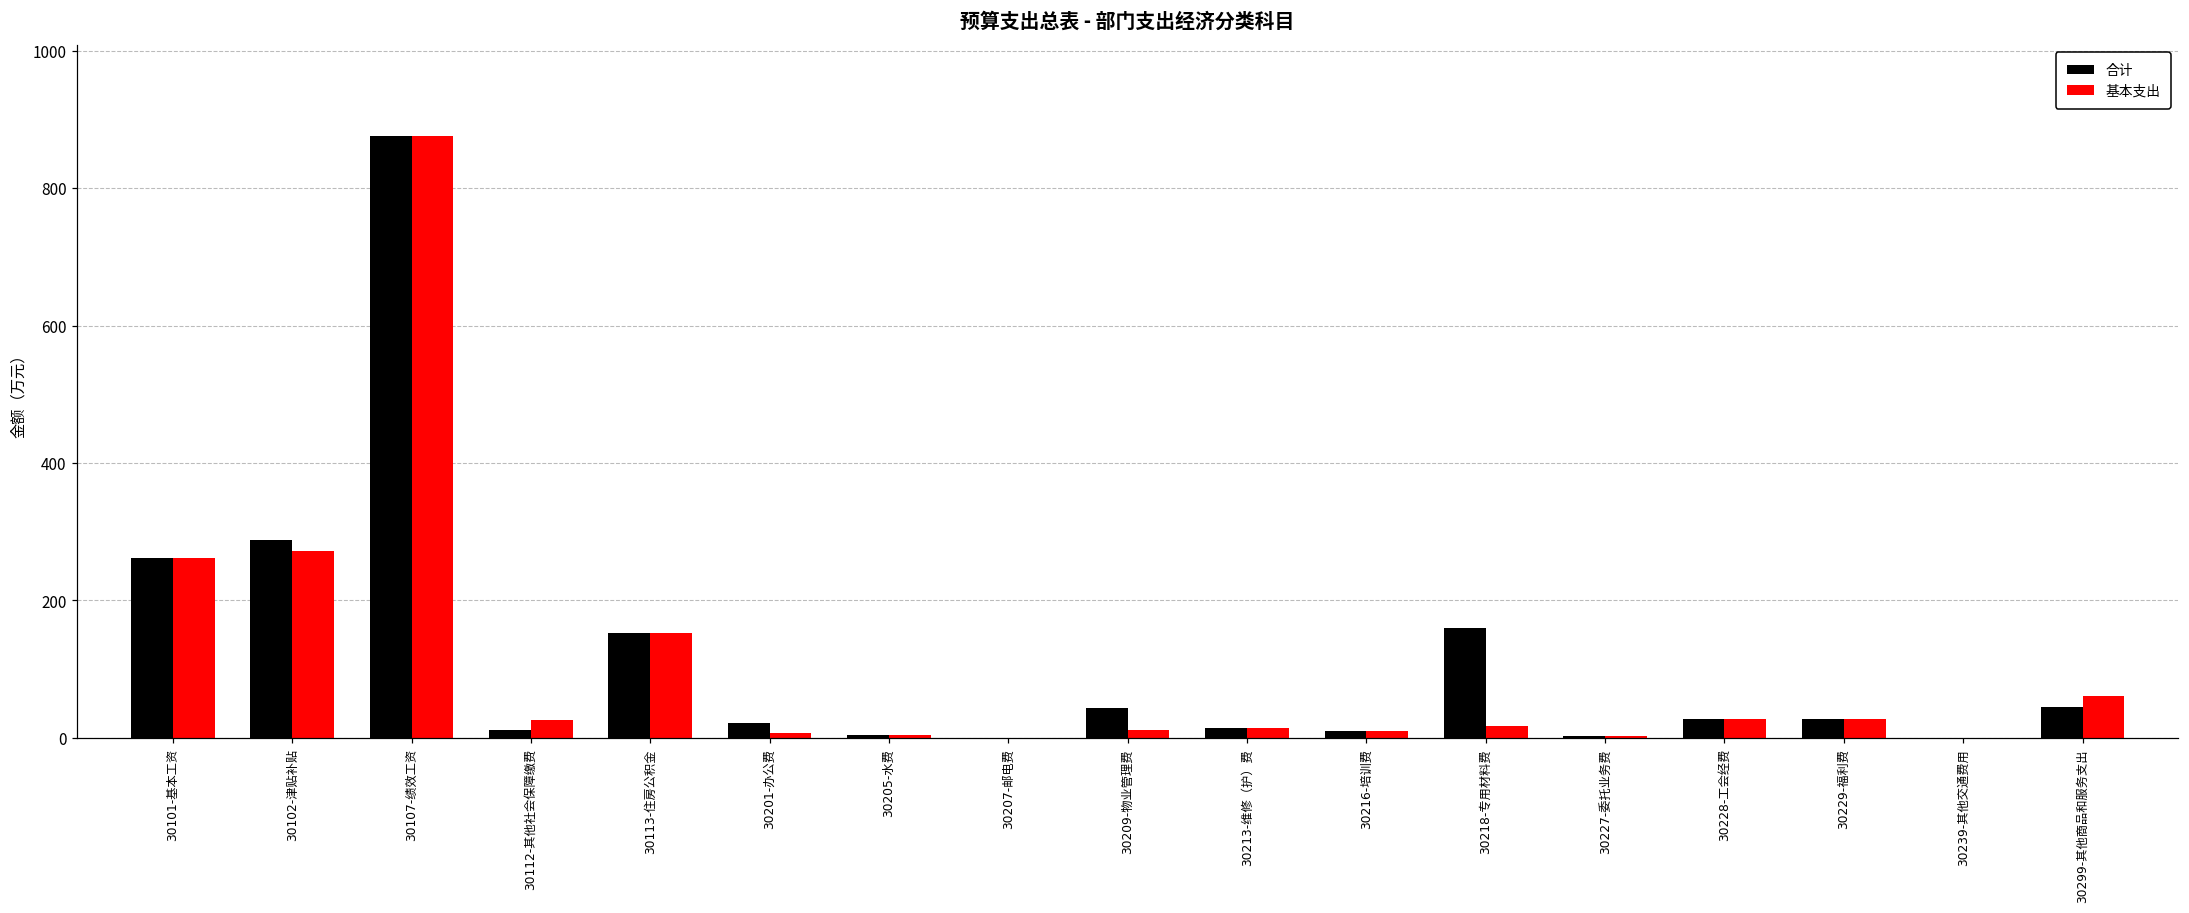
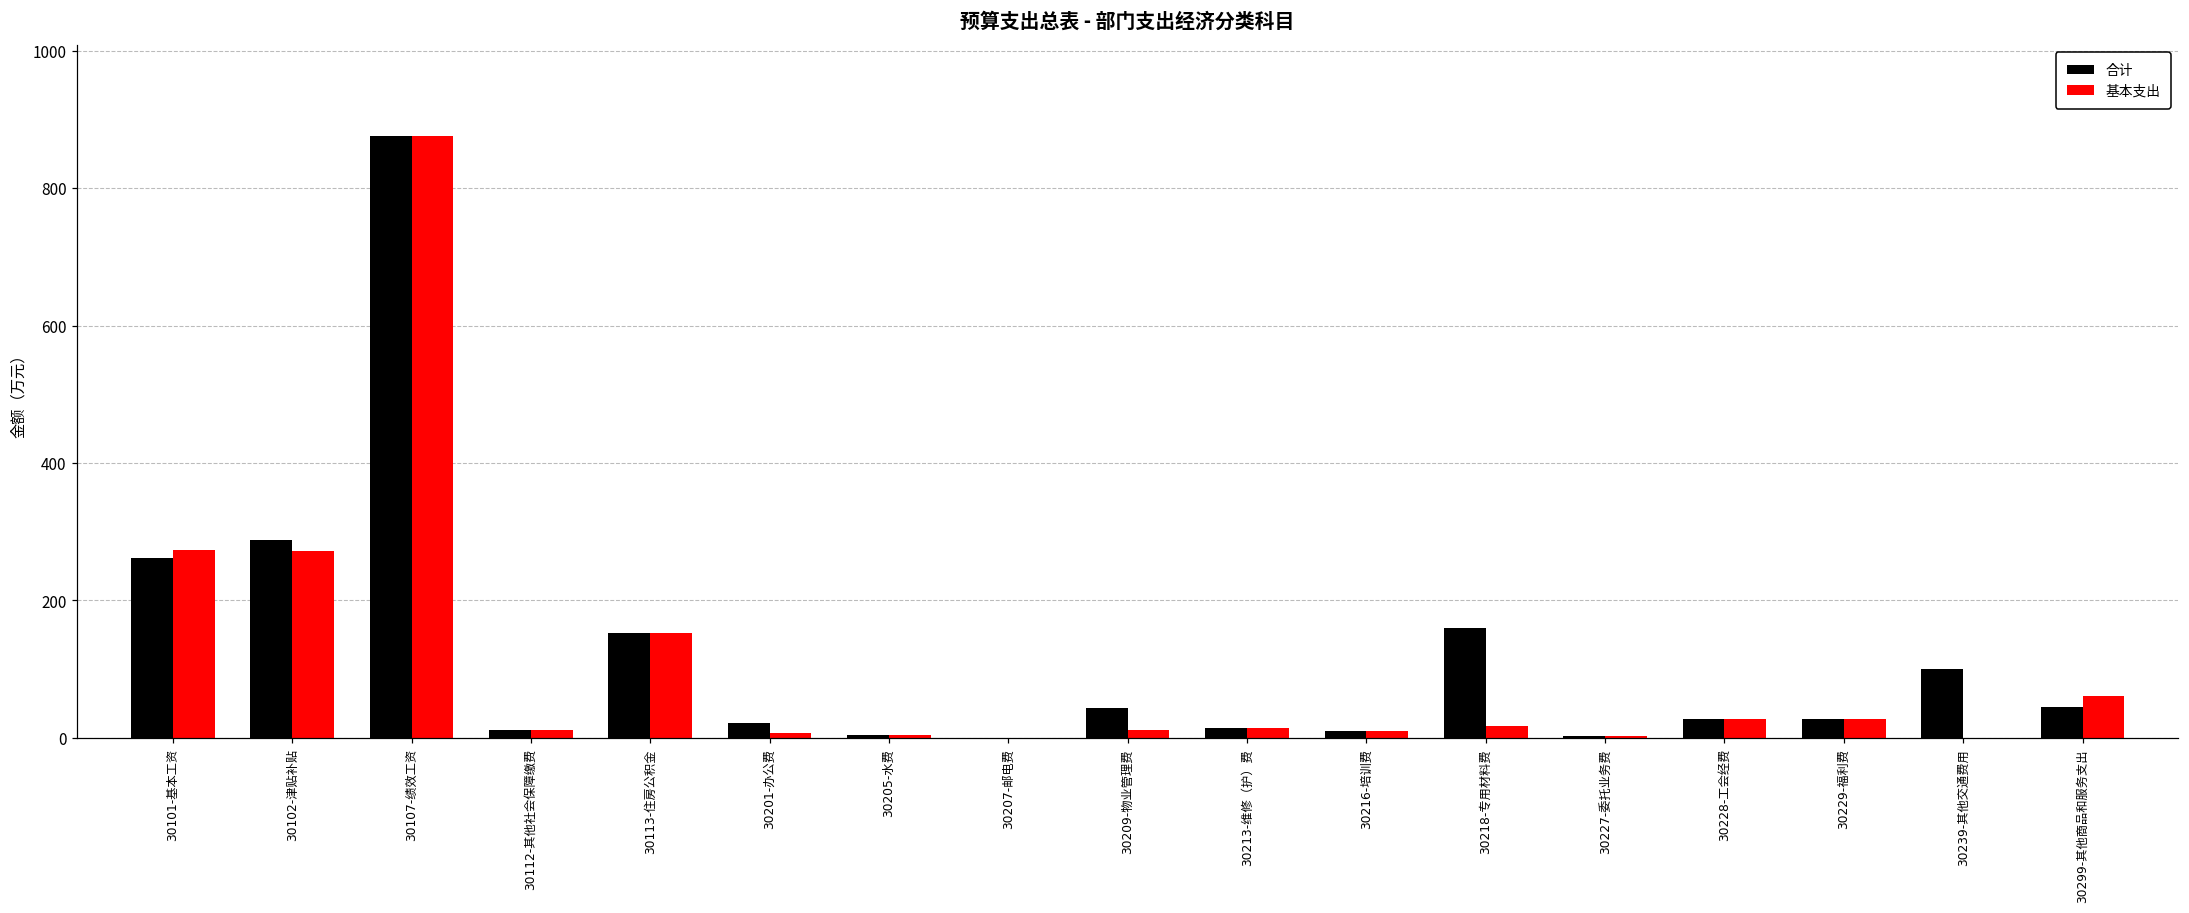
基本支出, 30101-基本工资: 260 -> 270
基本支出, 30112-其他社会保障缴费: 30 -> 10
合计, 30239-其他交通费用: 0 -> 100
